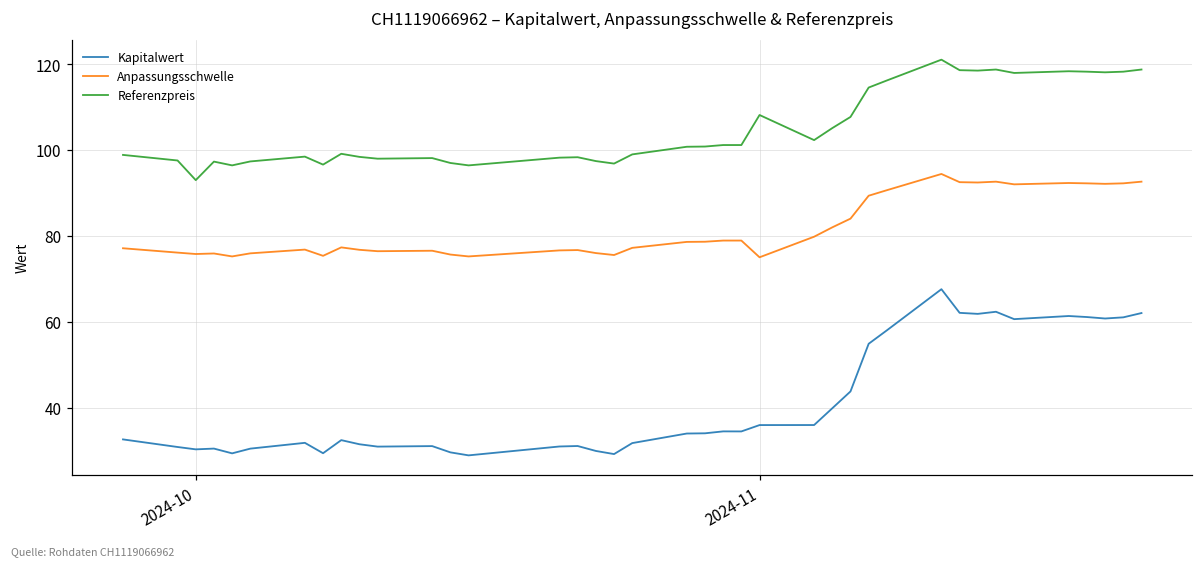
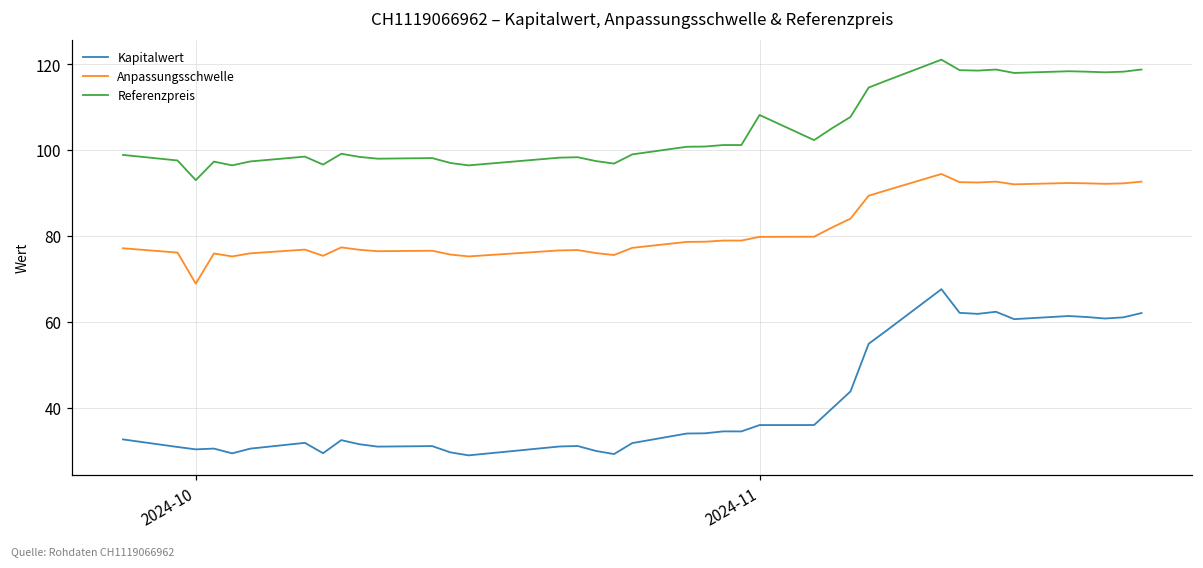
Anpassungsschwelle, 2024-10: 76 -> 69
Anpassungsschwelle, 2024-11: 75 -> 80
